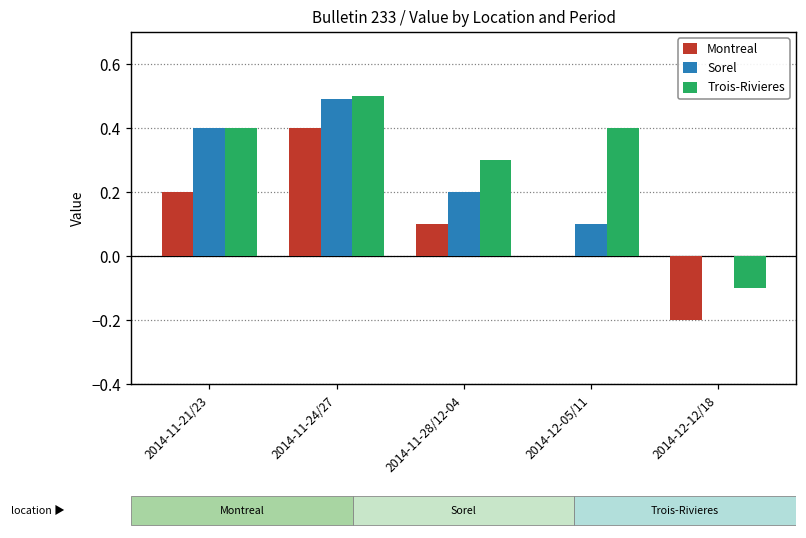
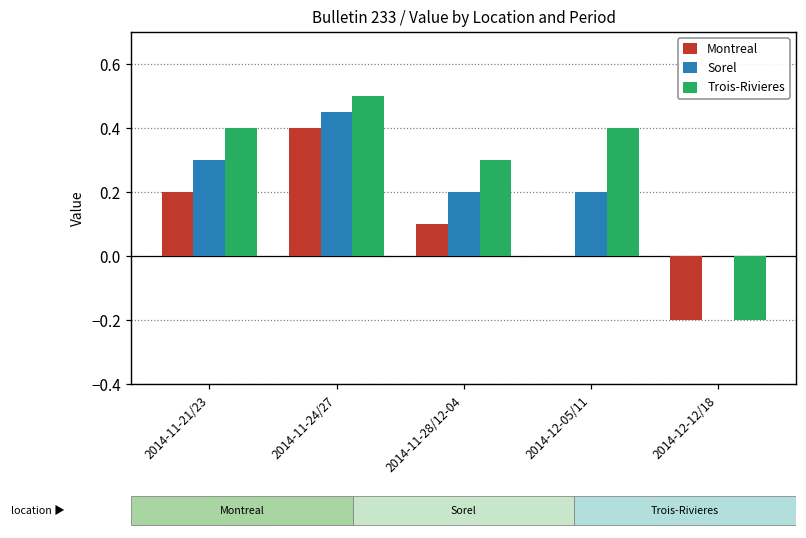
Bulletin 233 / Value by Location and Period, Sorel, 2014-11-21/23: 0.4 -> 0.3
Bulletin 233 / Value by Location and Period, Sorel, 2014-11-24/27: 0.49 -> 0.45
Bulletin 233 / Value by Location and Period, Sorel, 2014-12-05/11: 0.1 -> 0.2
Bulletin 233 / Value by Location and Period, Trois-Rivieres, 2014-12-12/18: -0.1 -> -0.2
